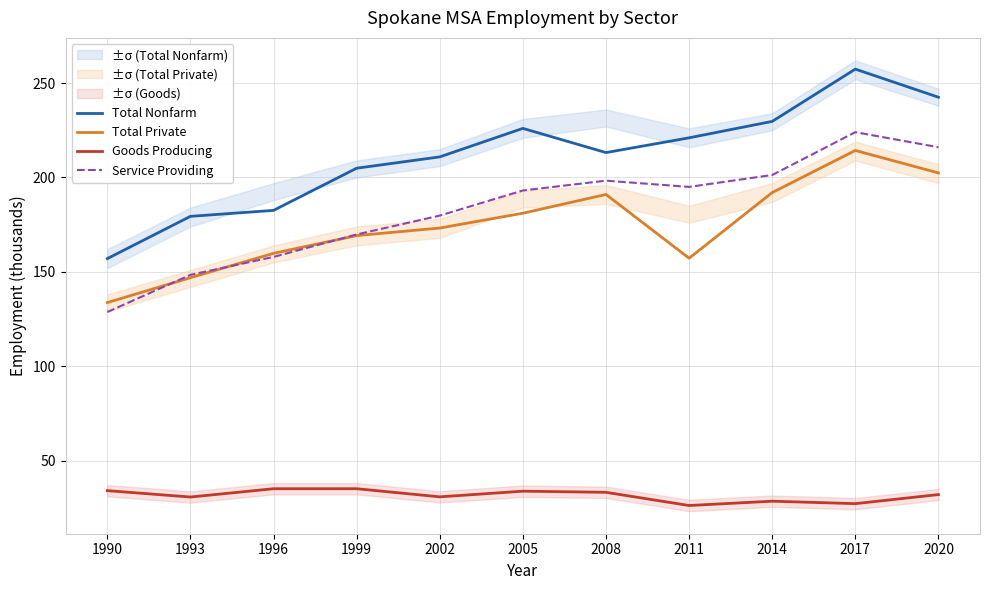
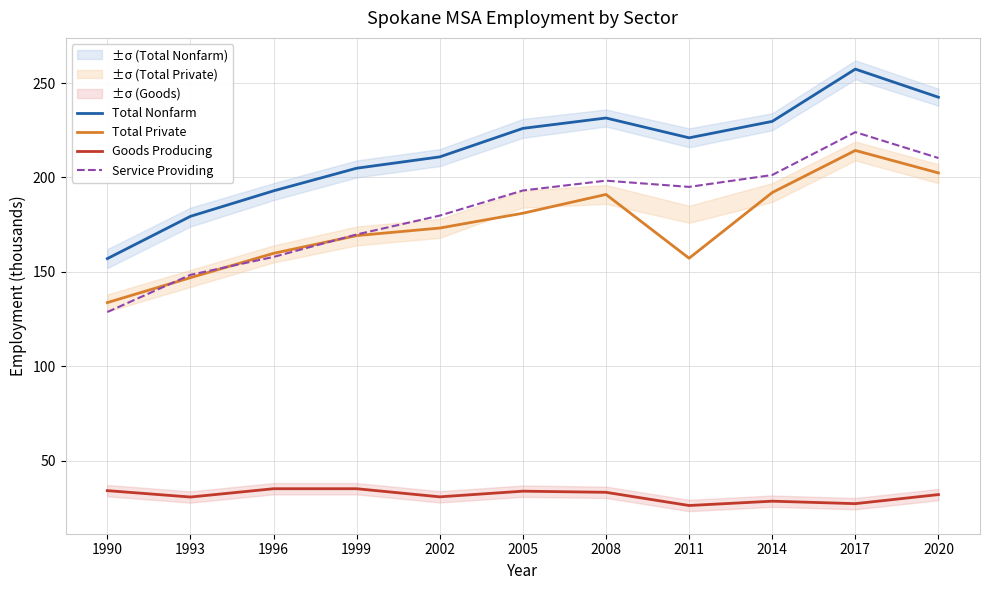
Total Nonfarm, 1996: 183 -> 193
Total Nonfarm, 2008: 213 -> 232
Service Providing, 2020: 216 -> 210
